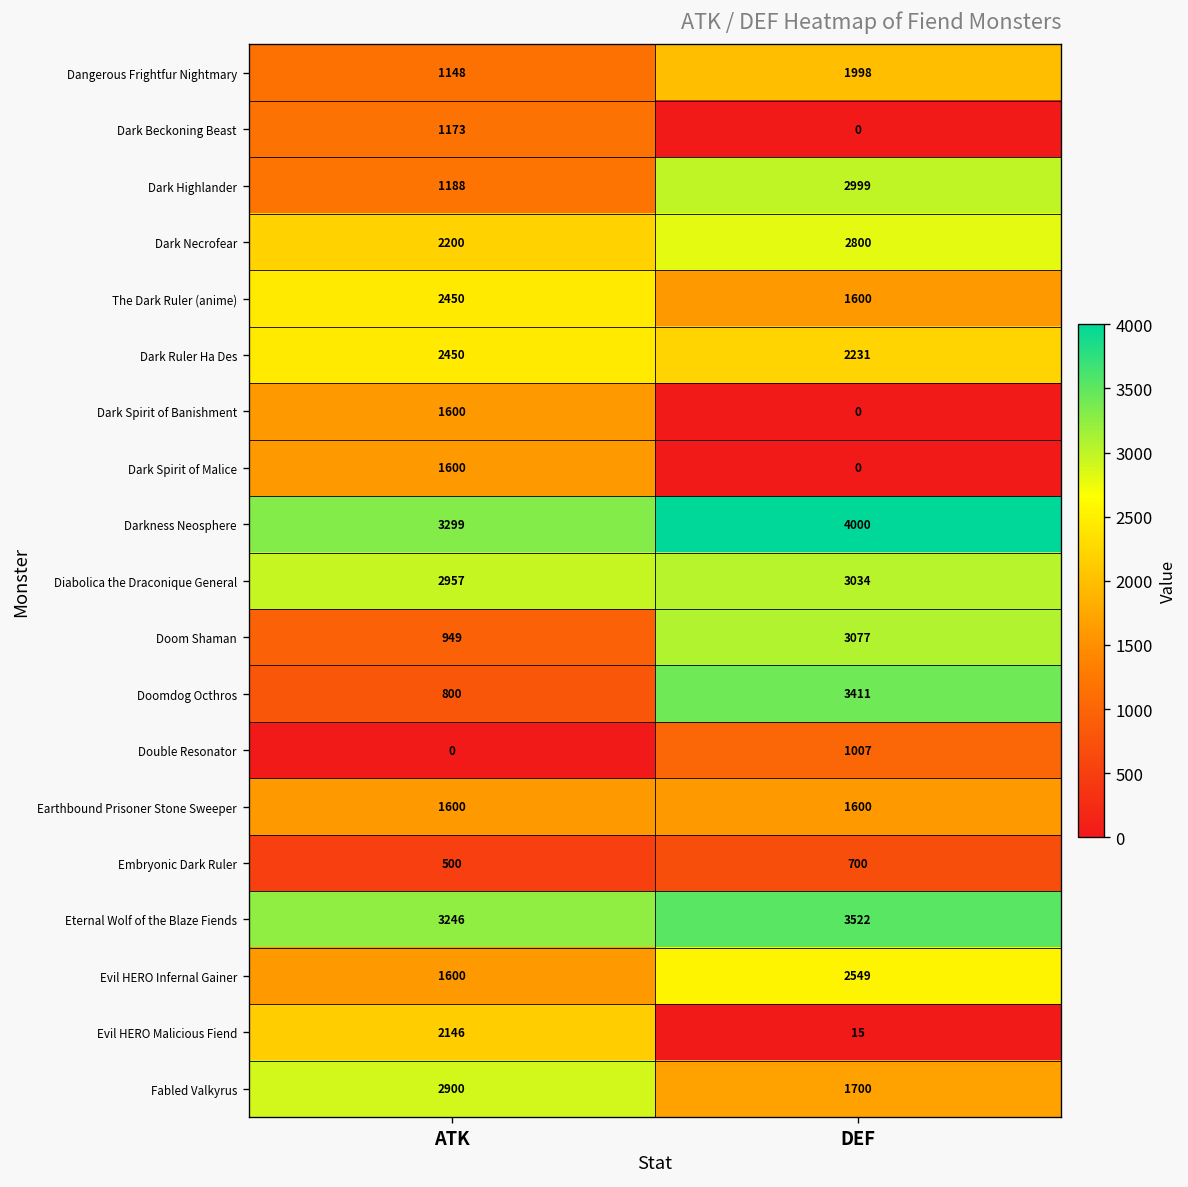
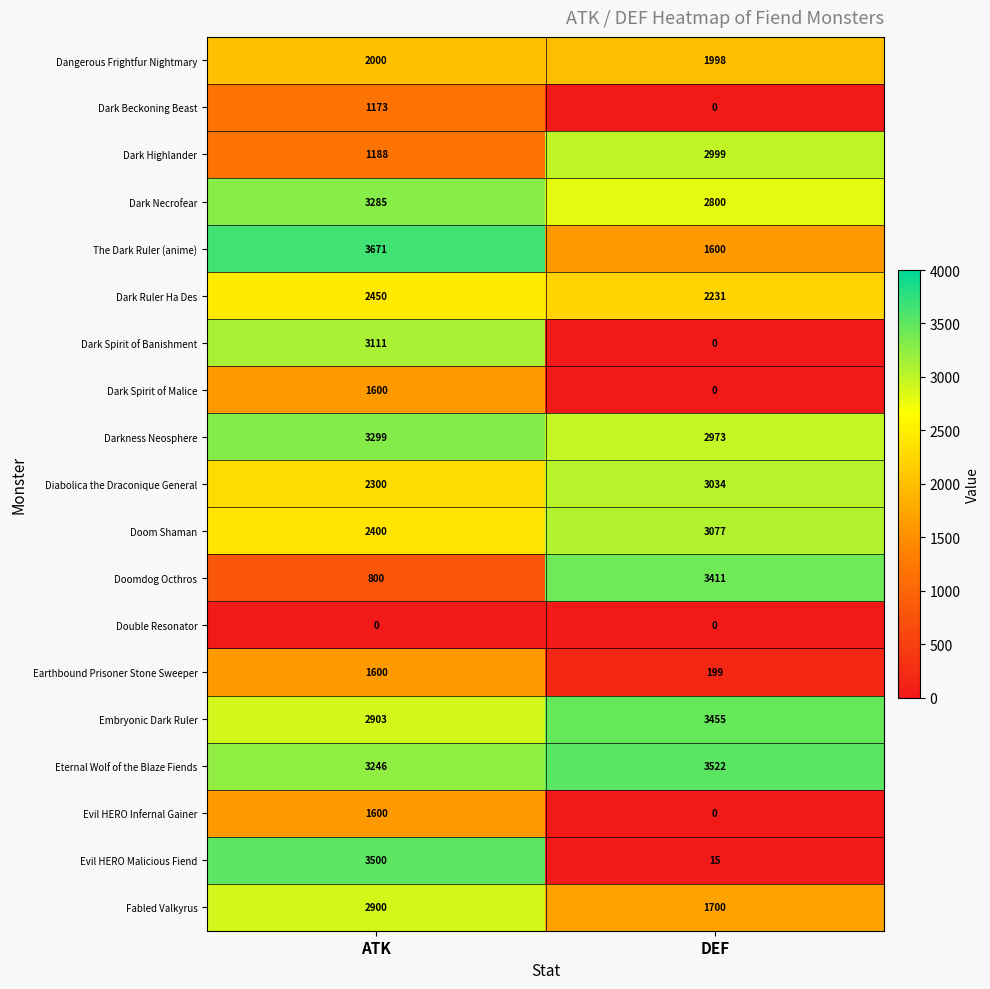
Dangerous Frightfur Nightmary, ATK: 1148 -> 2000
Dark Necrofear, ATK: 2200 -> 3285
The Dark Ruler (anime), ATK: 2450 -> 3671
Dark Spirit of Banishment, ATK: 1600 -> 3111
Darkness Neosphere, DEF: 4000 -> 2973
Diabolica the Draconique General, ATK: 2957 -> 2300
Doom Shaman, ATK: 949 -> 2400
Double Resonator, DEF: 1007 -> 0
Earthbound Prisoner Stone Sweeper, DEF: 1600 -> 199
Embryonic Dark Ruler, ATK: 500 -> 2903
Embryonic Dark Ruler, DEF: 700 -> 3455
Evil HERO Infernal Gainer, DEF: 2549 -> 0
Evil HERO Malicious Fiend, ATK: 2146 -> 3500
